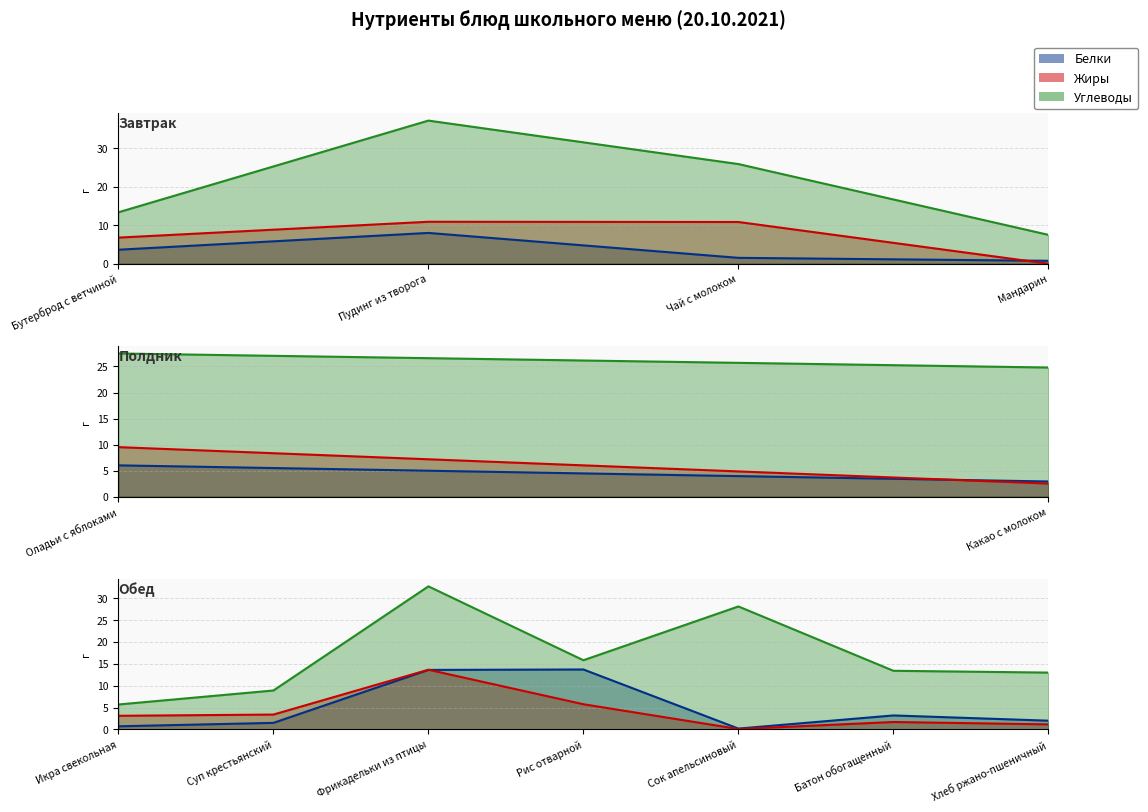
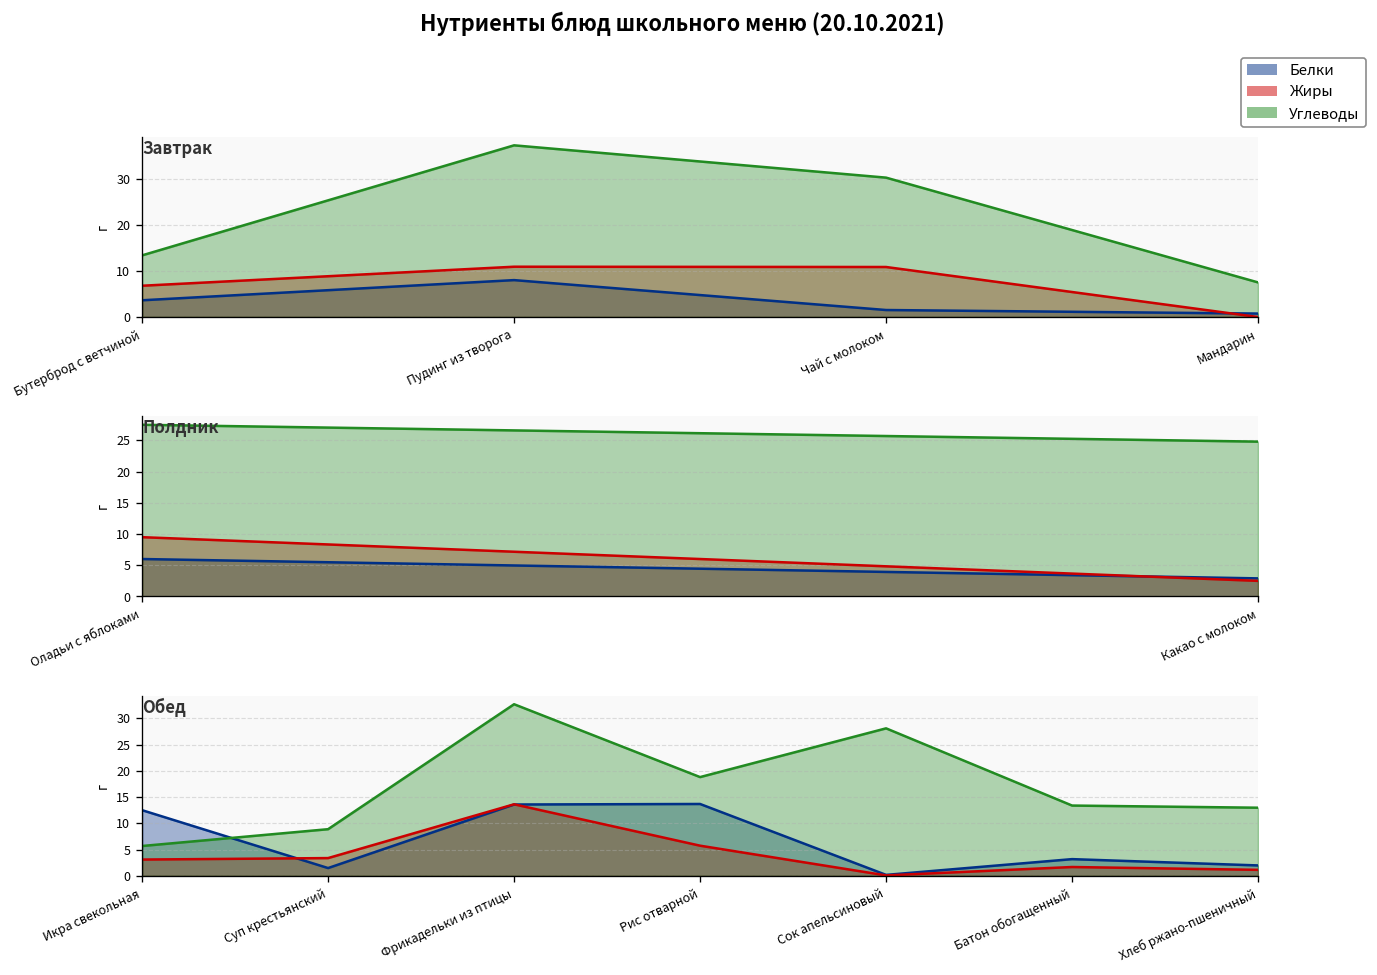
Завтрак, Углеводы, Чай с молоком: 26 -> 30
Обед, Белки, Икра свекольная: 1 -> 13
Обед, Углеводы, Рис отварной: 16 -> 19
